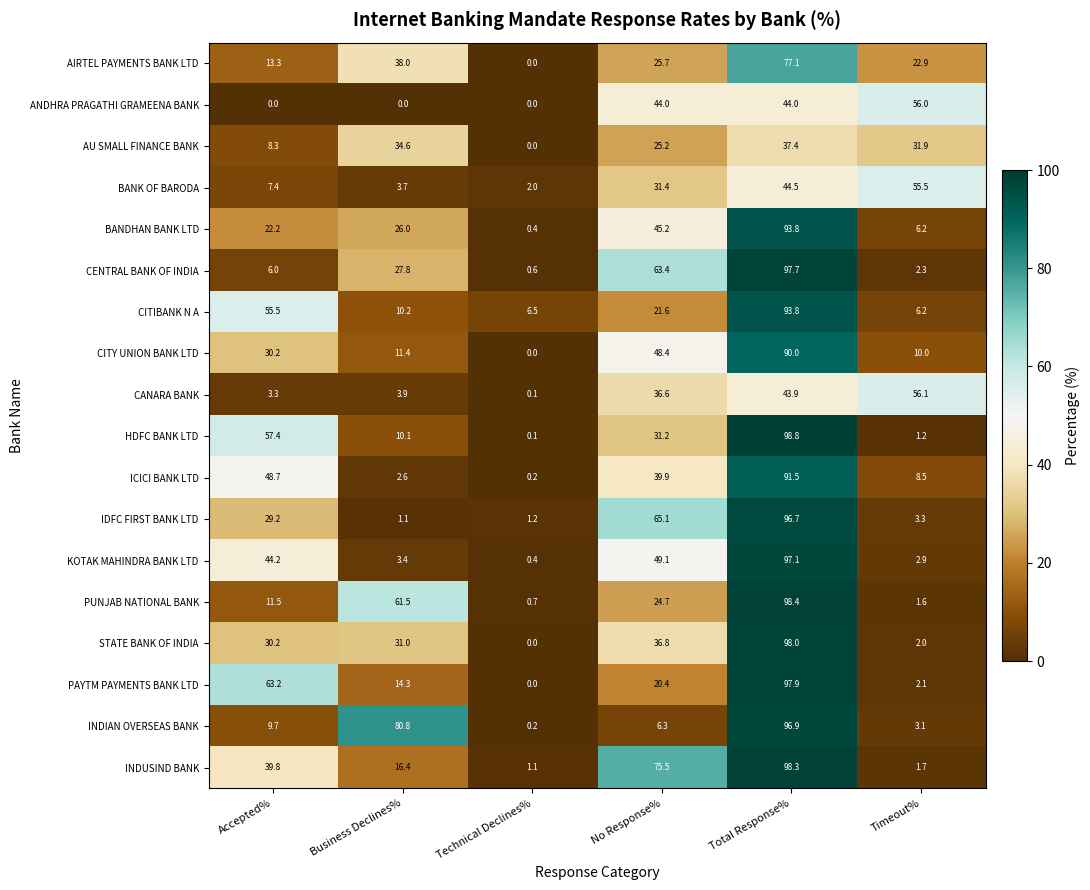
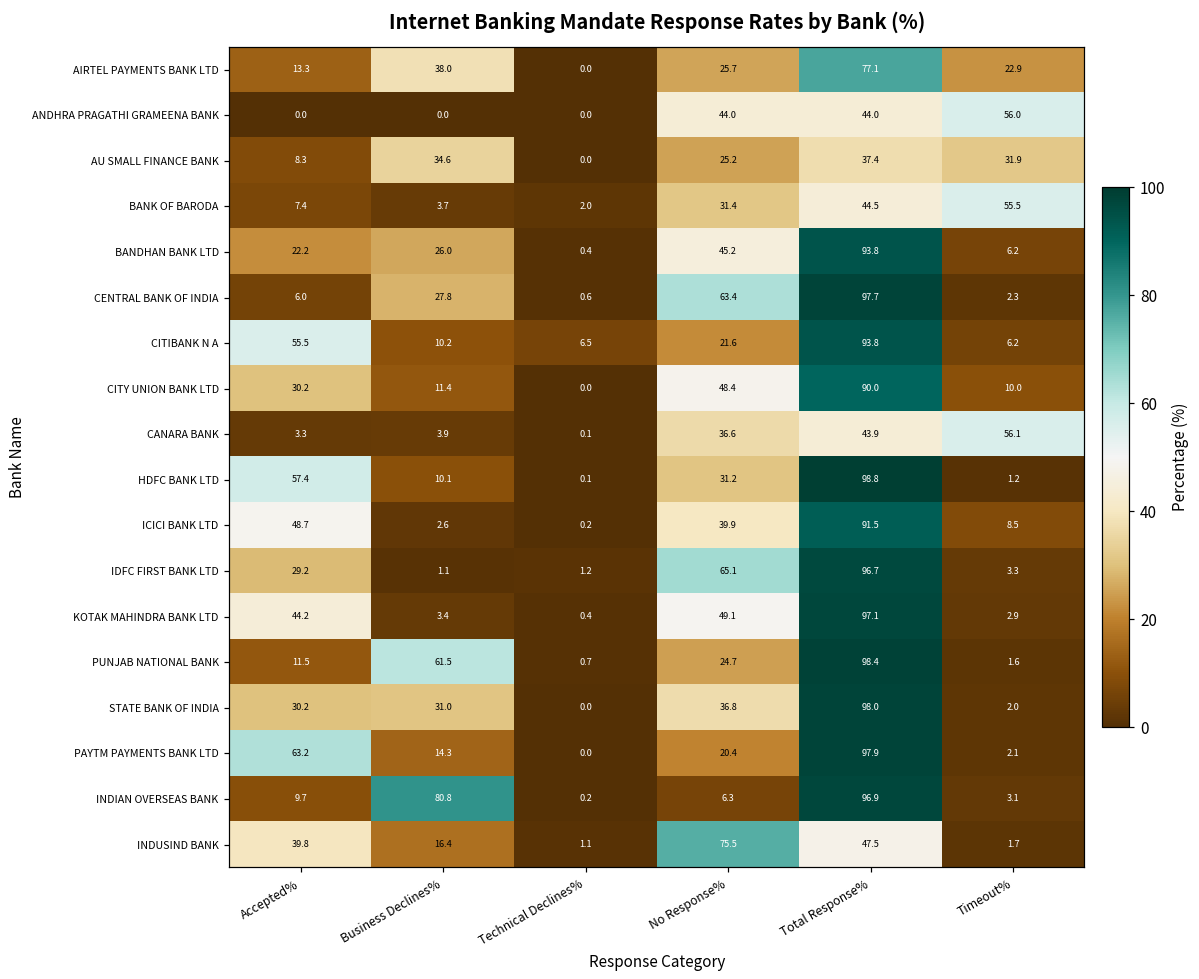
INDUSIND BANK, Total Response%: 98.3 -> 47.5
